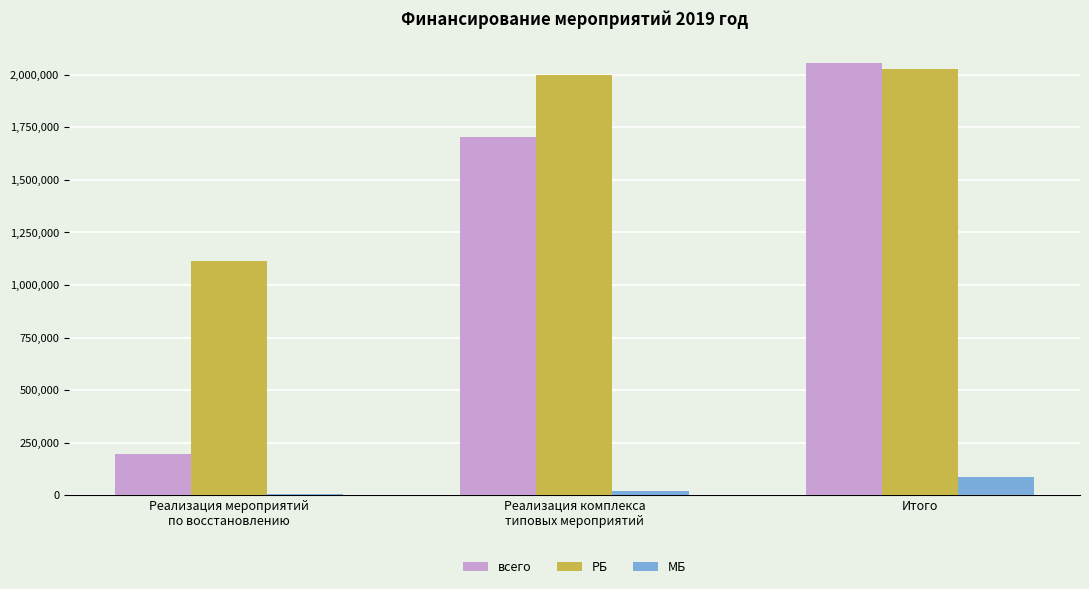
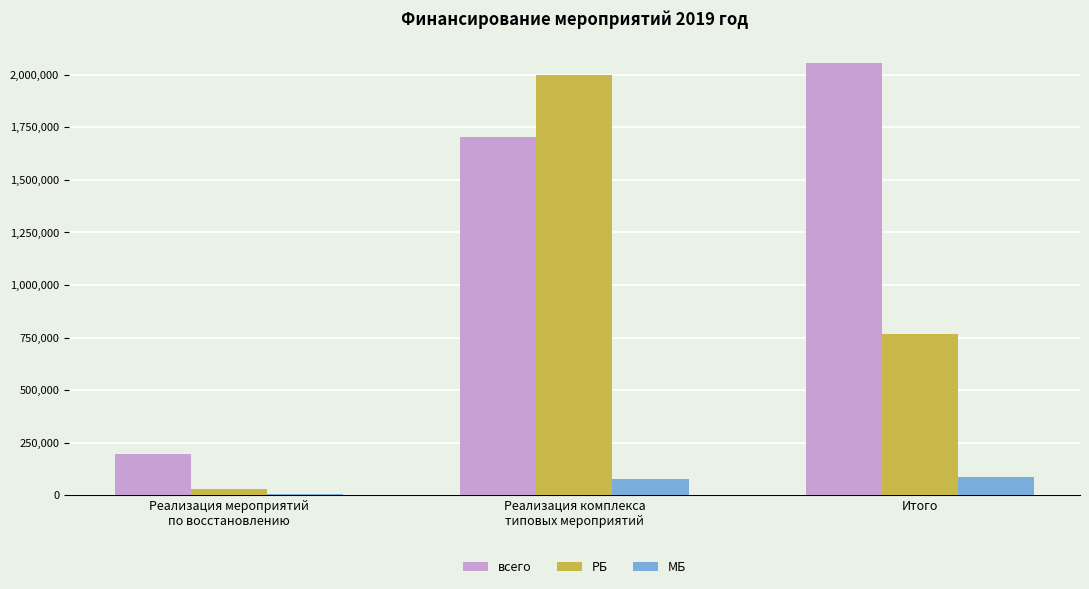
РБ, Реализация мероприятий по восстановлению: 1,110,000 -> 30,000
МБ, Реализация комплекса типовых мероприятий: 20,000 -> 80,000
РБ, Итого: 2,030,000 -> 770,000
